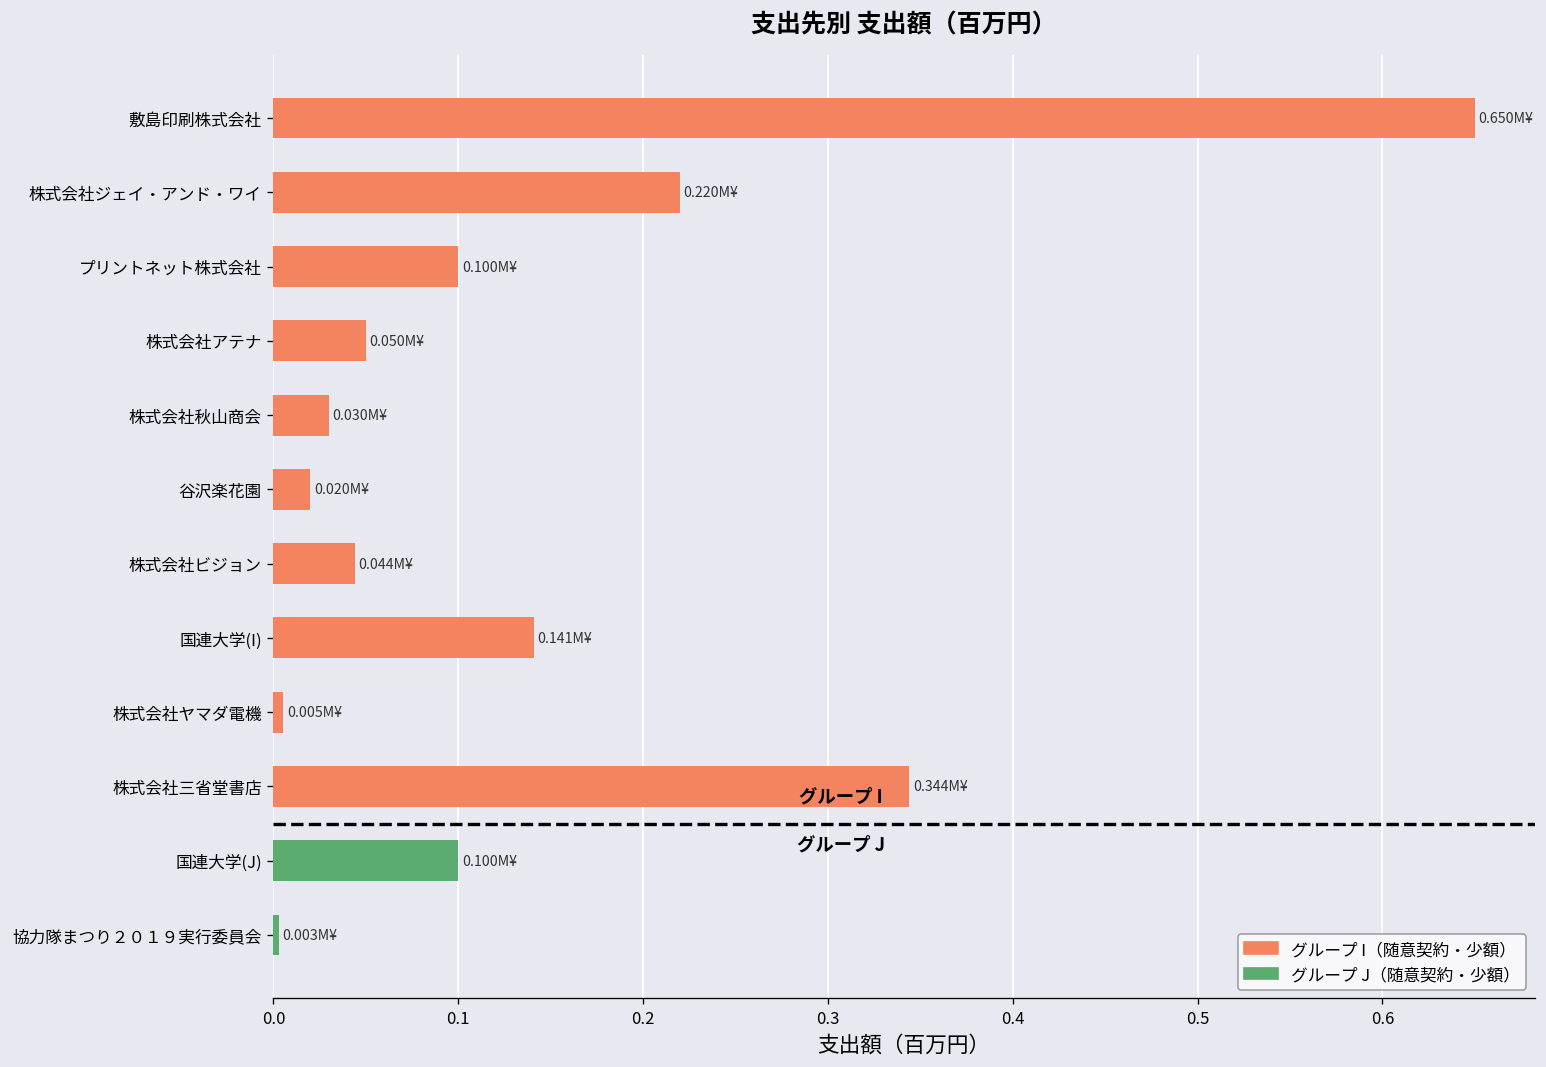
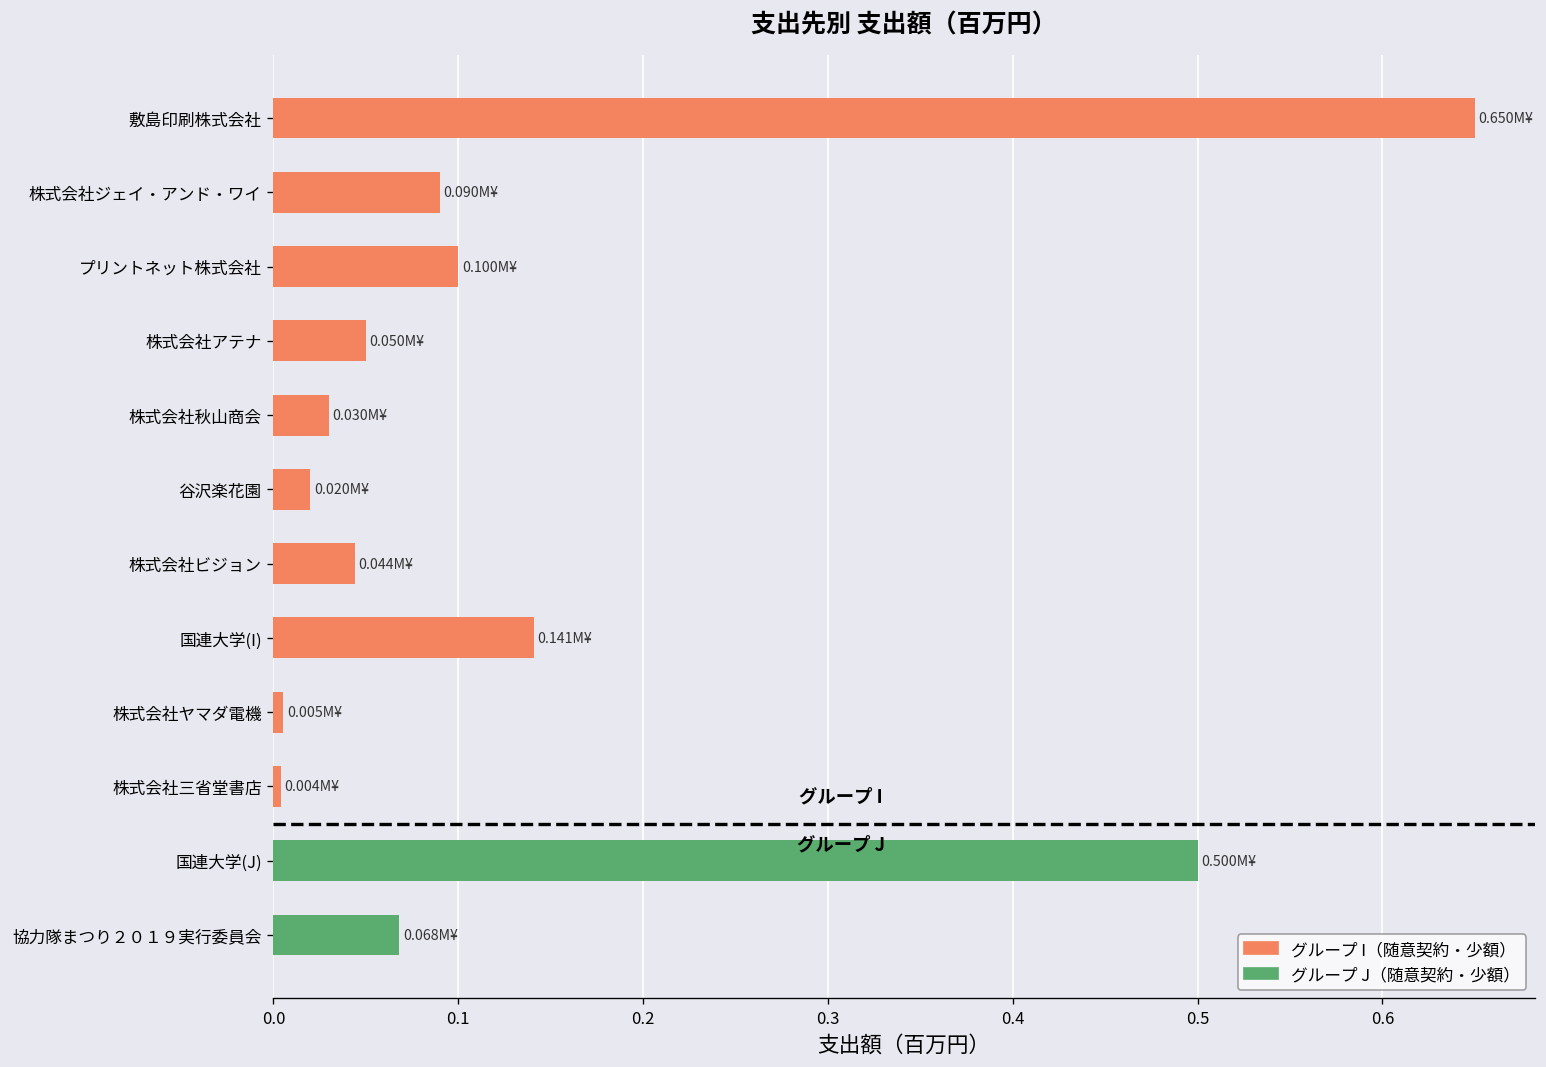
株式会社ジェイ・アンド・ワイ: 0.220M¥ -> 0.090M¥
株式会社三省堂書店: 0.344M¥ -> 0.004M¥
国連大学(J): 0.100M¥ -> 0.500M¥
協力隊まつり２０１９実行委員会: 0.003M¥ -> 0.068M¥
